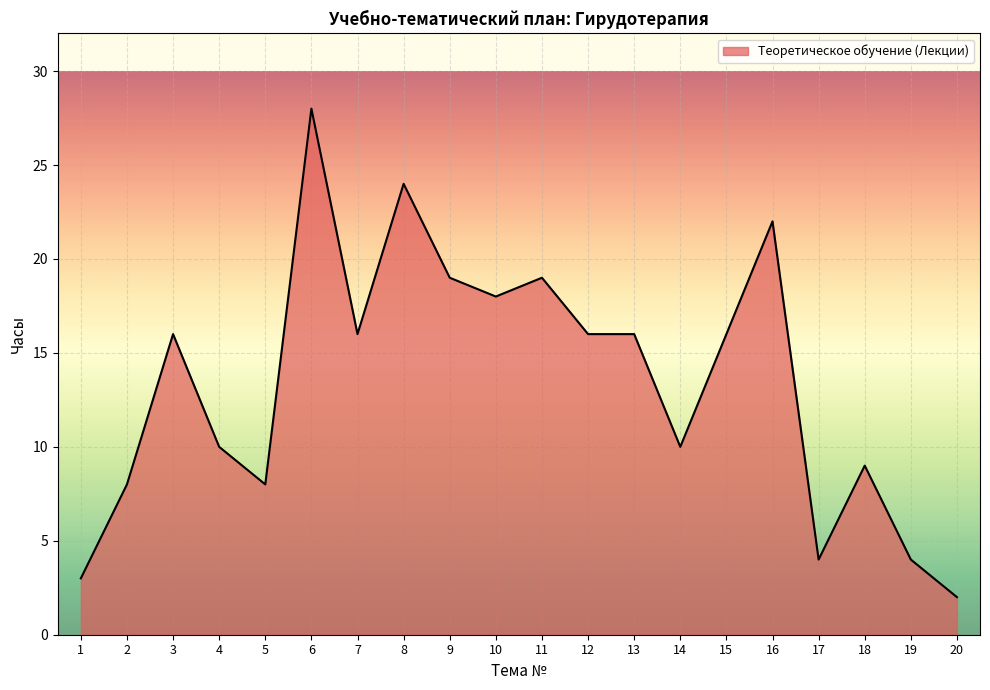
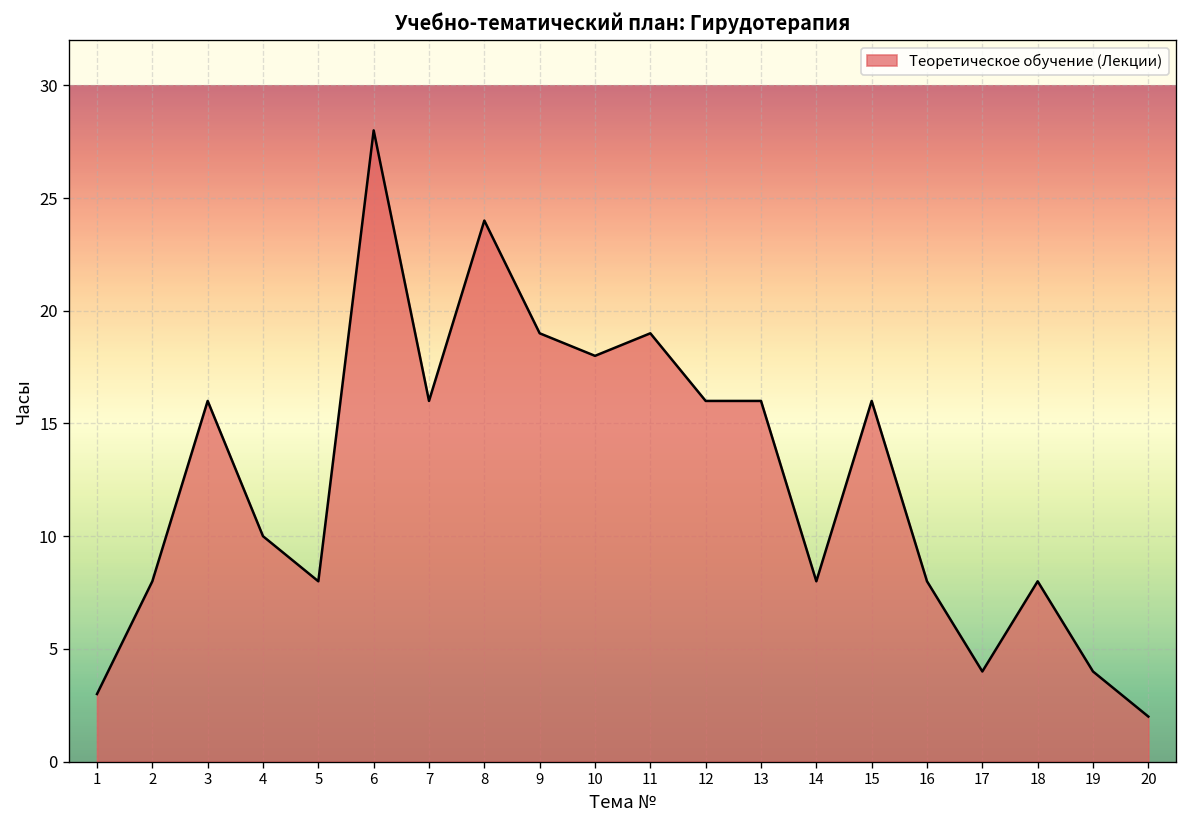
14: 10 -> 8
16: 22 -> 8
18: 9 -> 8
